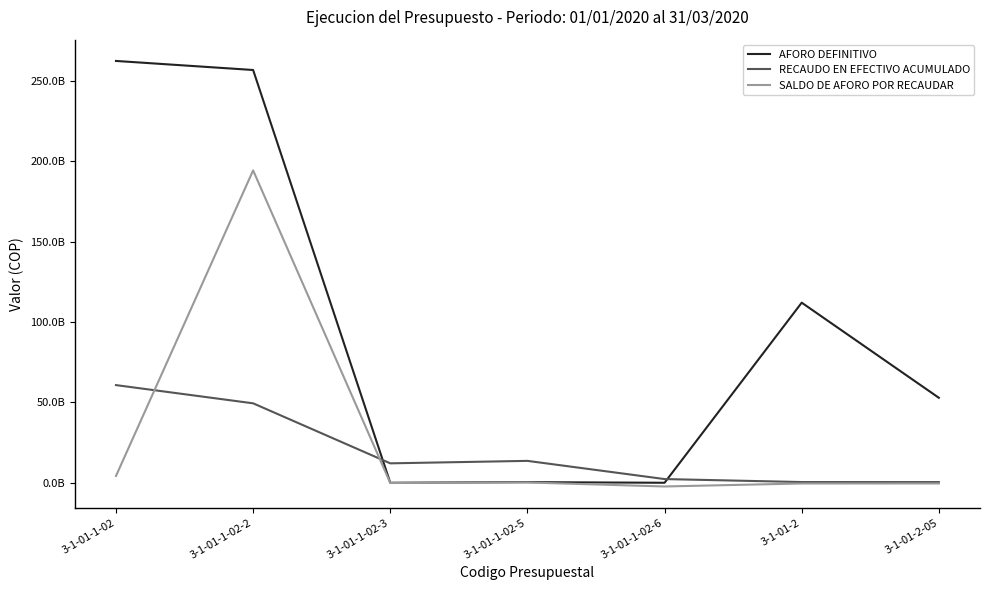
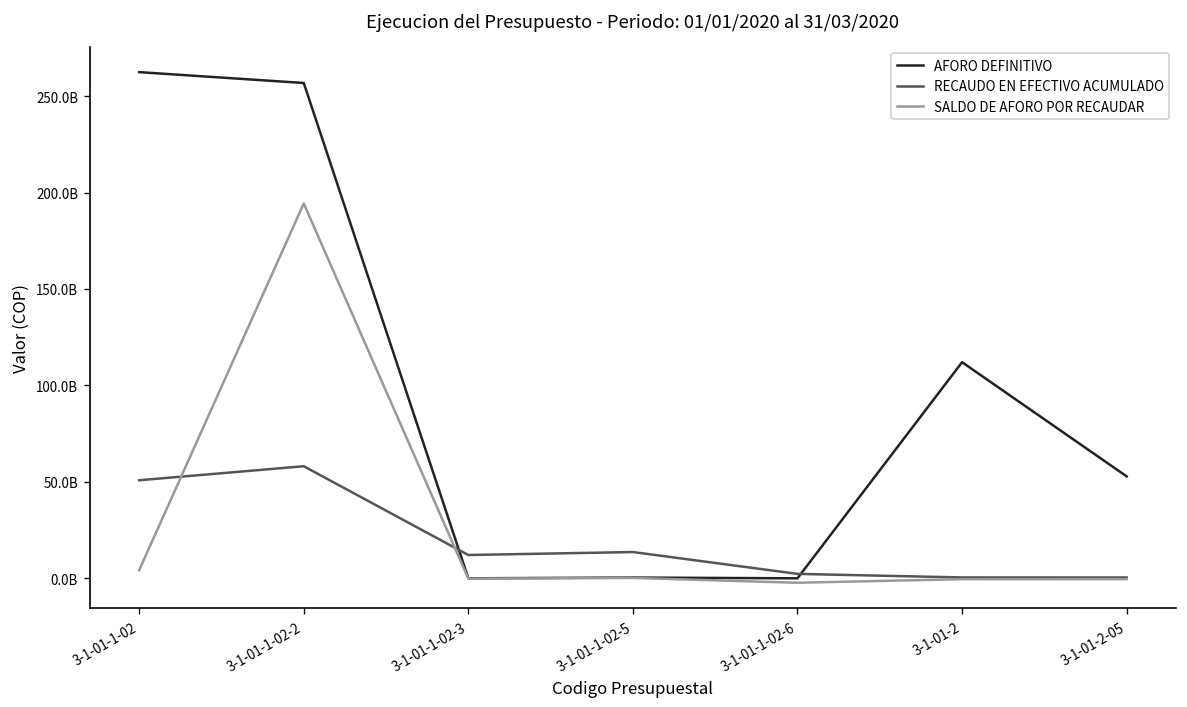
RECAUDO EN EFECTIVO ACUMULADO, 3-1-01-1-02: 61000000000 -> 51000000000
RECAUDO EN EFECTIVO ACUMULADO, 3-1-01-1-02-2: 49000000000 -> 58000000000
